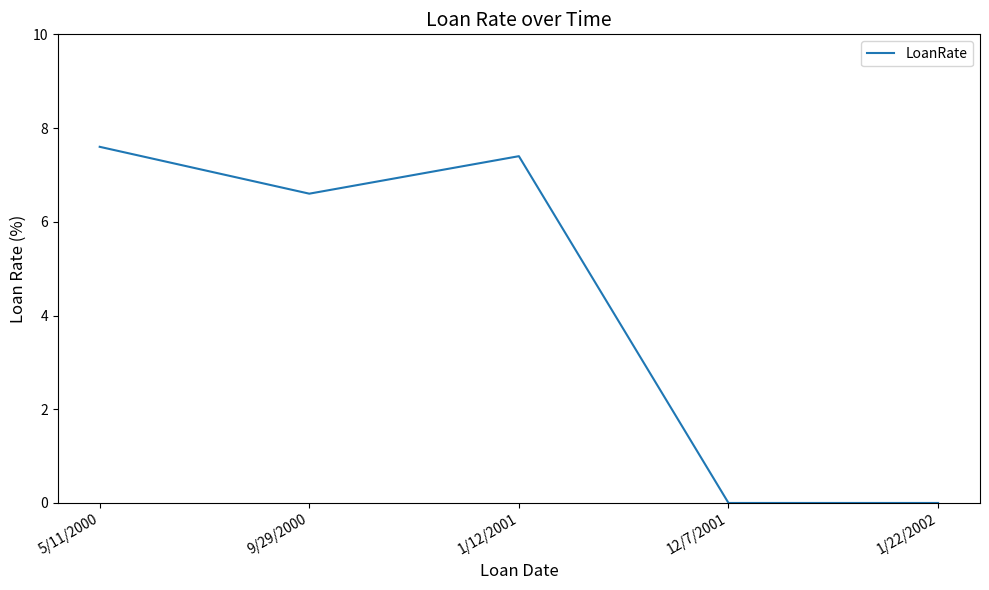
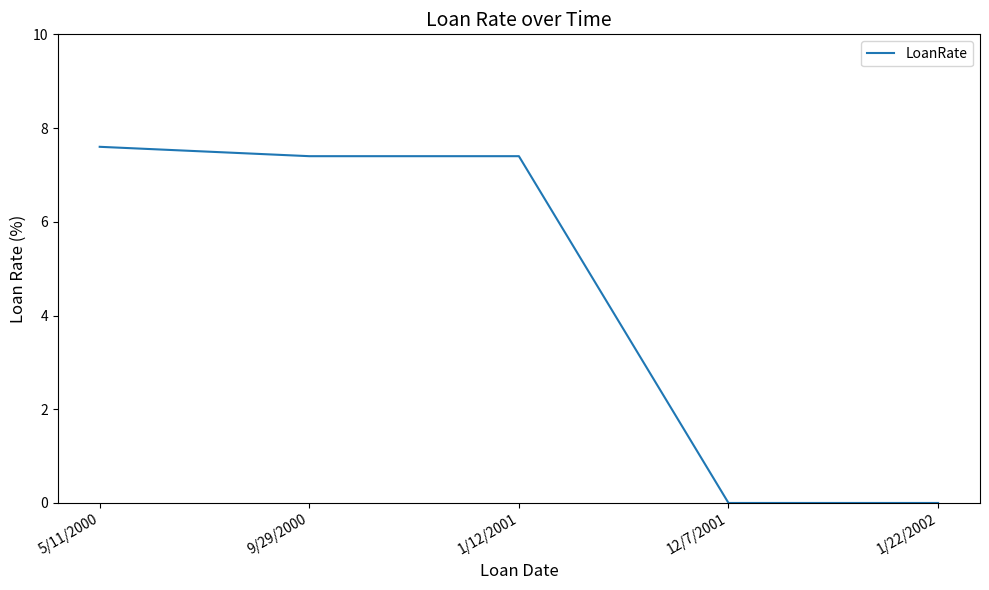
9/29/2000: 6.6 -> 7.4
